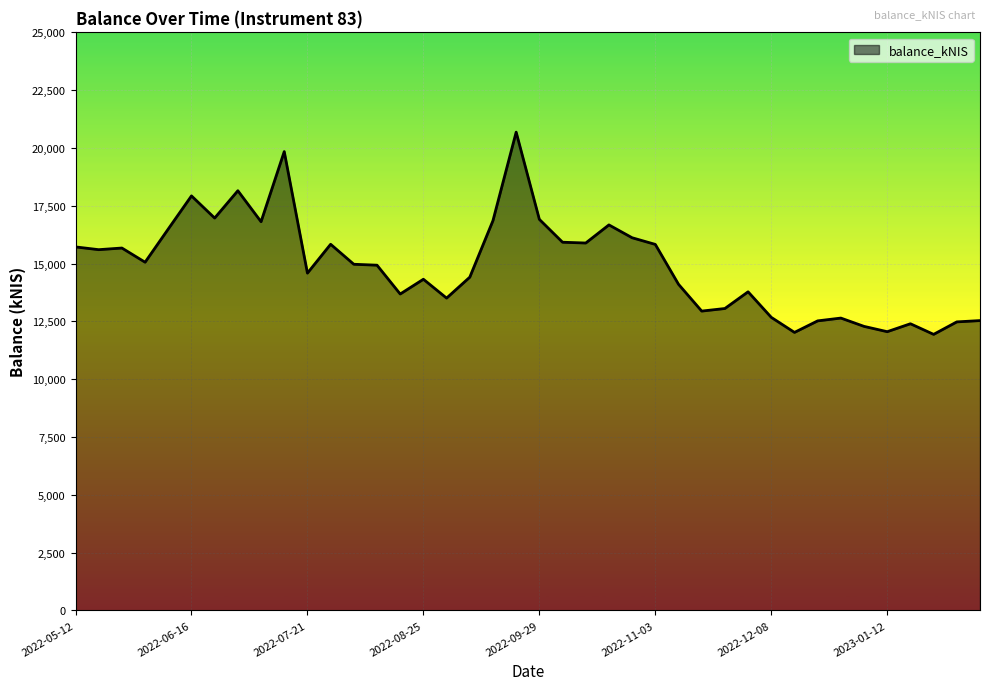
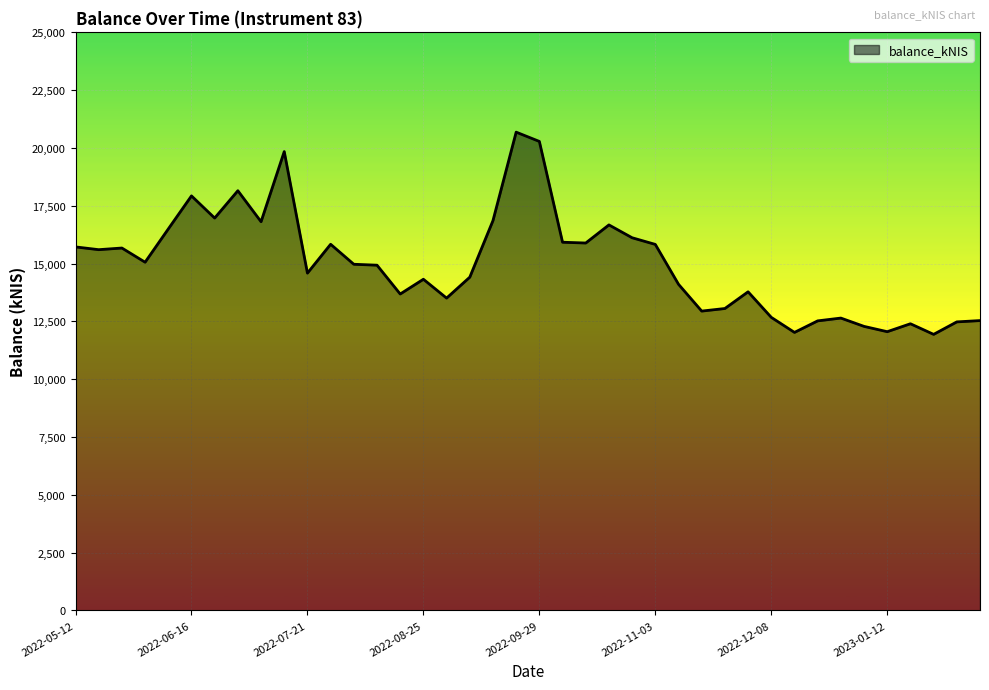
2022-09-29: 16,900 -> 20,300
